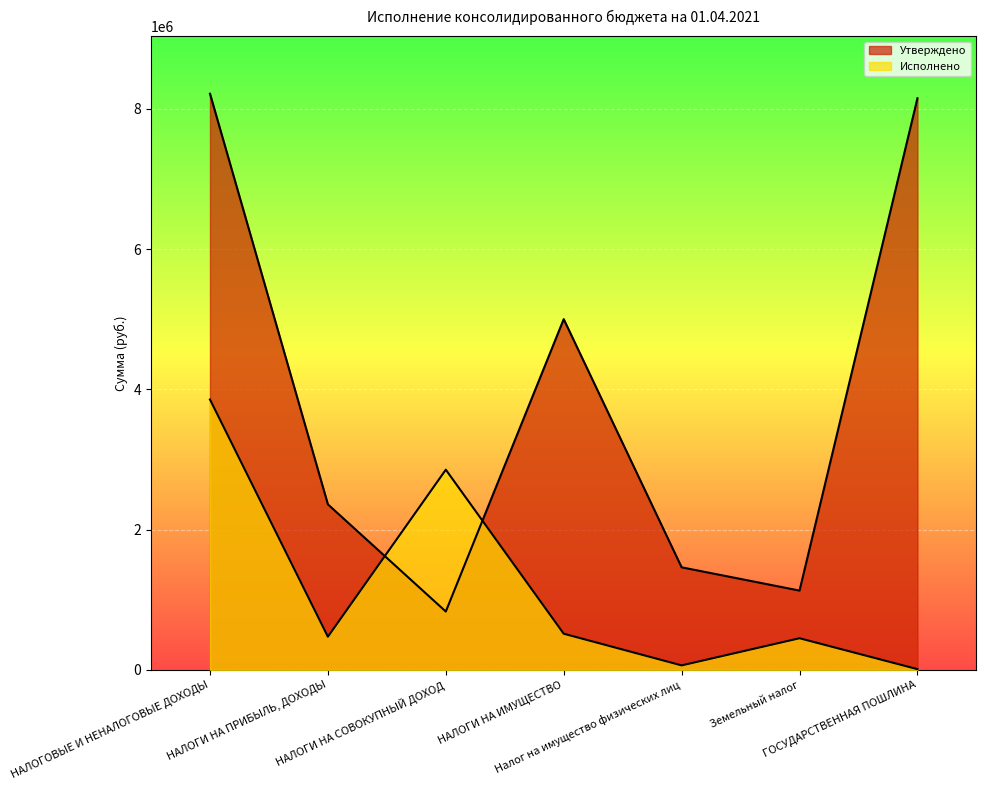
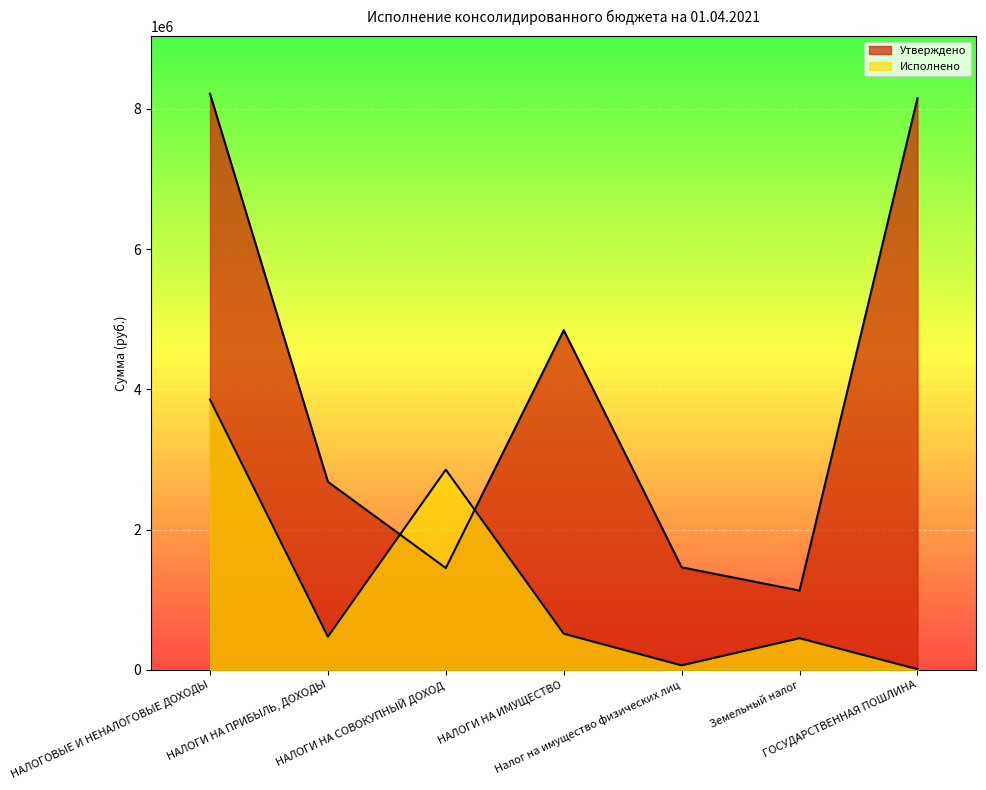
Утверждено, НАЛОГИ НА ПРИБЫЛЬ, ДОХОДЫ: 2400000 -> 2700000
Утверждено, НАЛОГИ НА СОВОКУПНЫЙ ДОХОД: 800000 -> 1500000
Утверждено, НАЛОГИ НА ИМУЩЕСТВО: 5000000 -> 4800000
